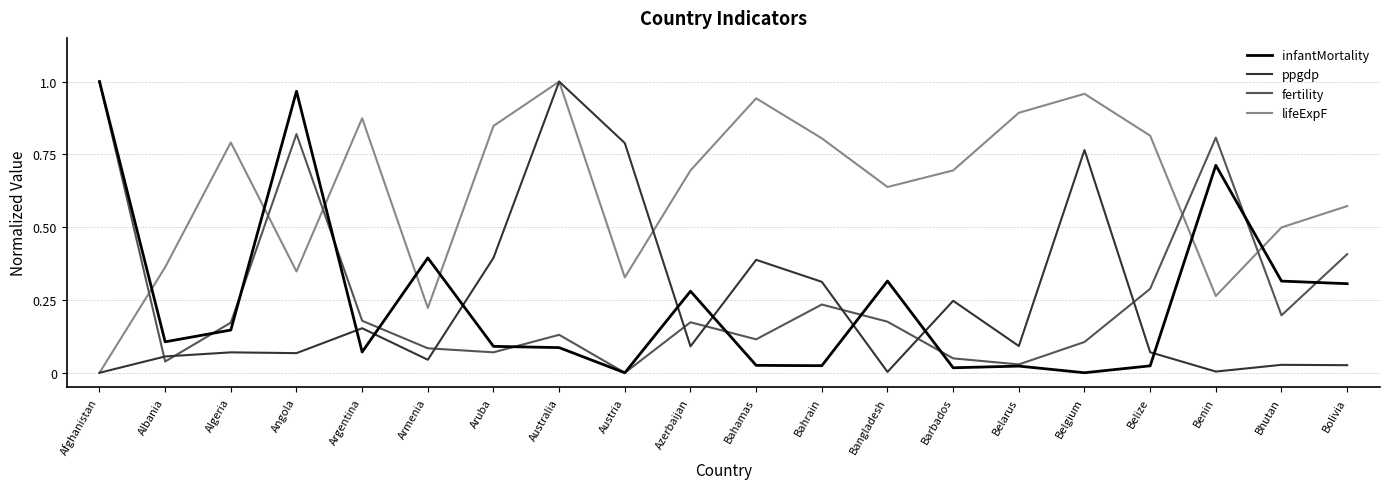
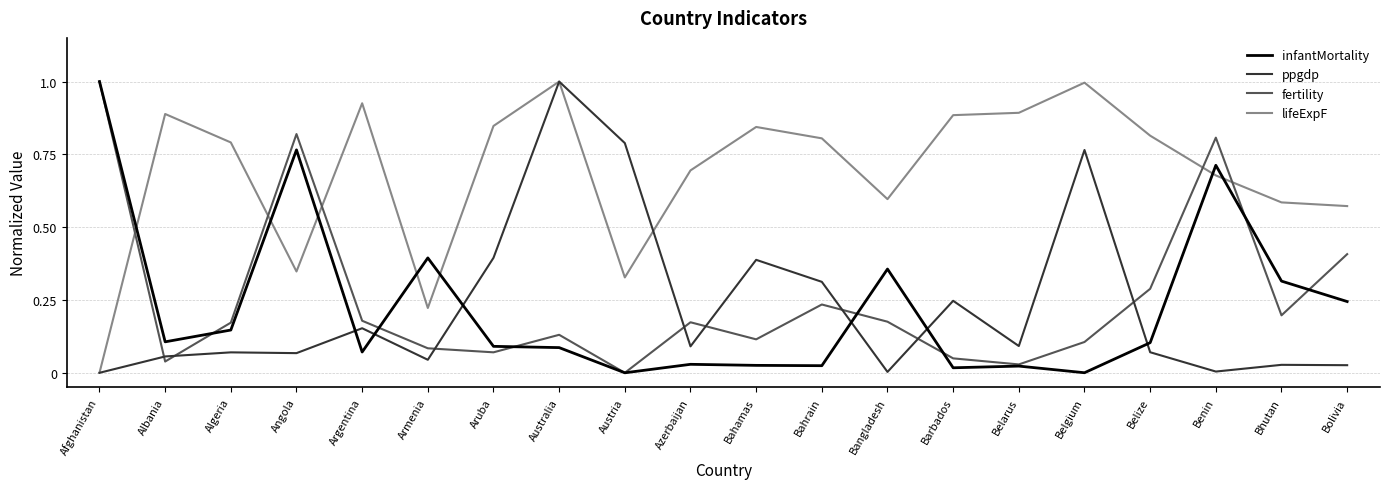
lifeExpF, Albania: 0.36 -> 0.89
infantMortality, Angola: 0.97 -> 0.77
lifeExpF, Argentina: 0.87 -> 0.93
infantMortality, Azerbaijan: 0.28 -> 0.03
lifeExpF, Bahamas: 0.94 -> 0.84
infantMortality, Bangladesh: 0.32 -> 0.36
lifeExpF, Bangladesh: 0.64 -> 0.60
lifeExpF, Barbados: 0.69 -> 0.88
lifeExpF, Belgium: 0.96 -> 1.00
infantMortality, Belize: 0.02 -> 0.10
lifeExpF, Benin: 0.26 -> 0.68
lifeExpF, Bhutan: 0.50 -> 0.59
infantMortality, Bolivia: 0.31 -> 0.24
